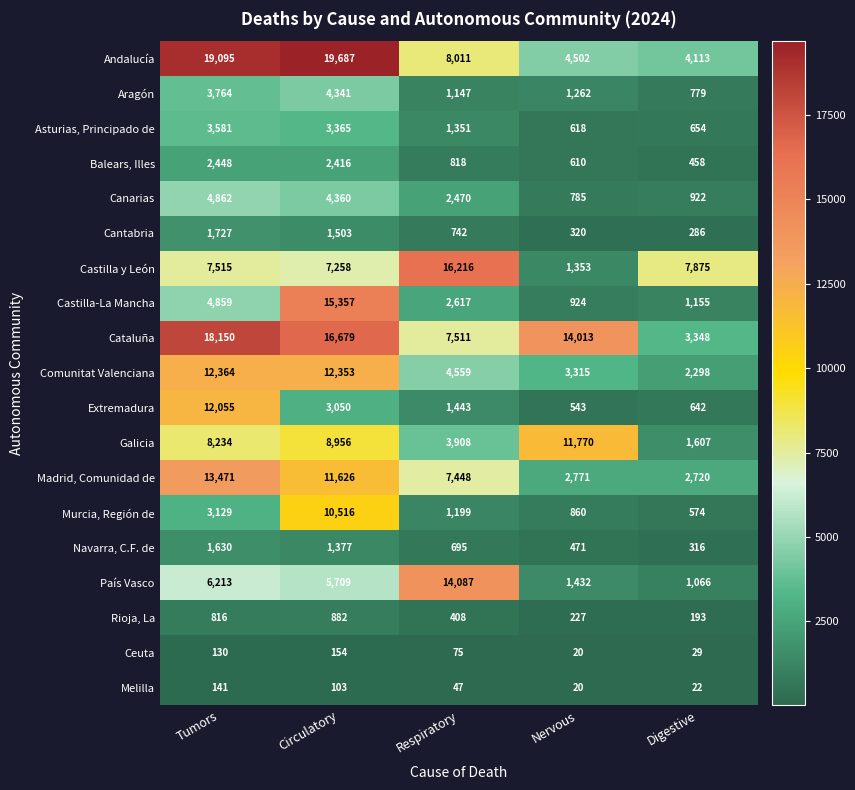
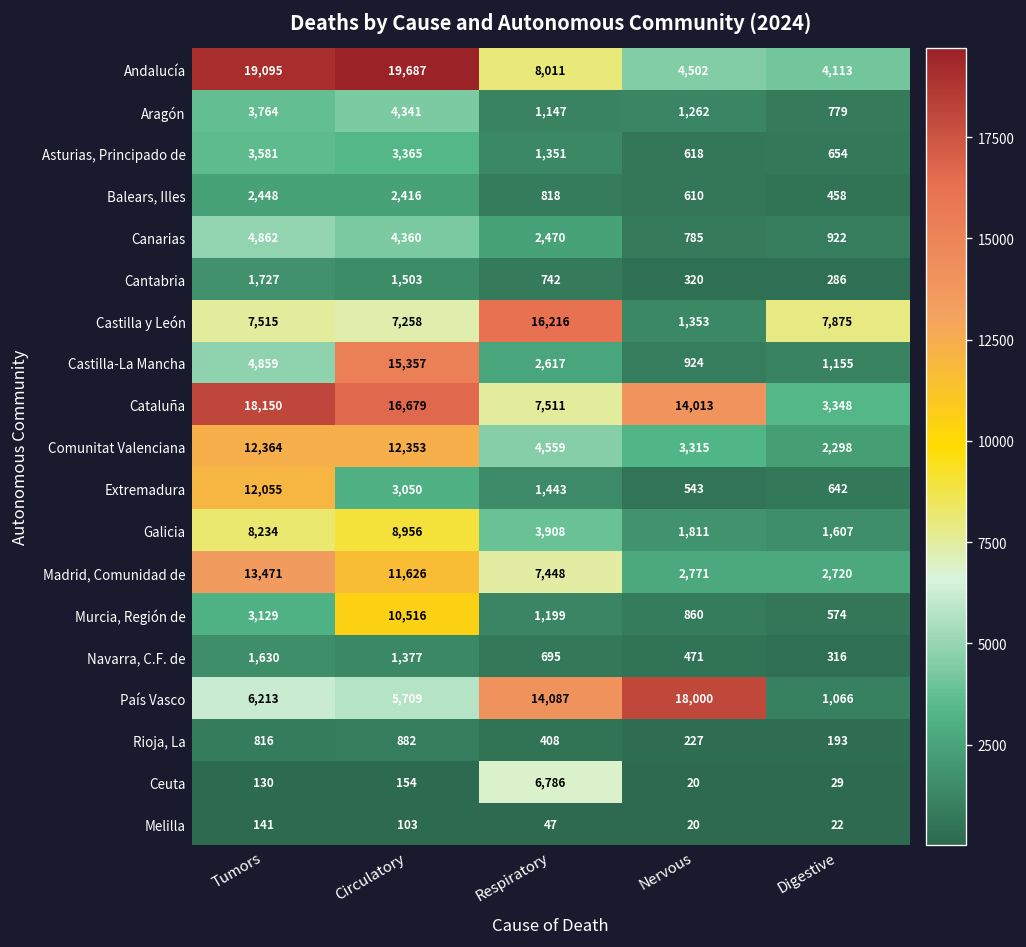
Galicia, Nervous: 11,770 -> 1,811
País Vasco, Nervous: 1,432 -> 18,000
Ceuta, Respiratory: 75 -> 6,786
